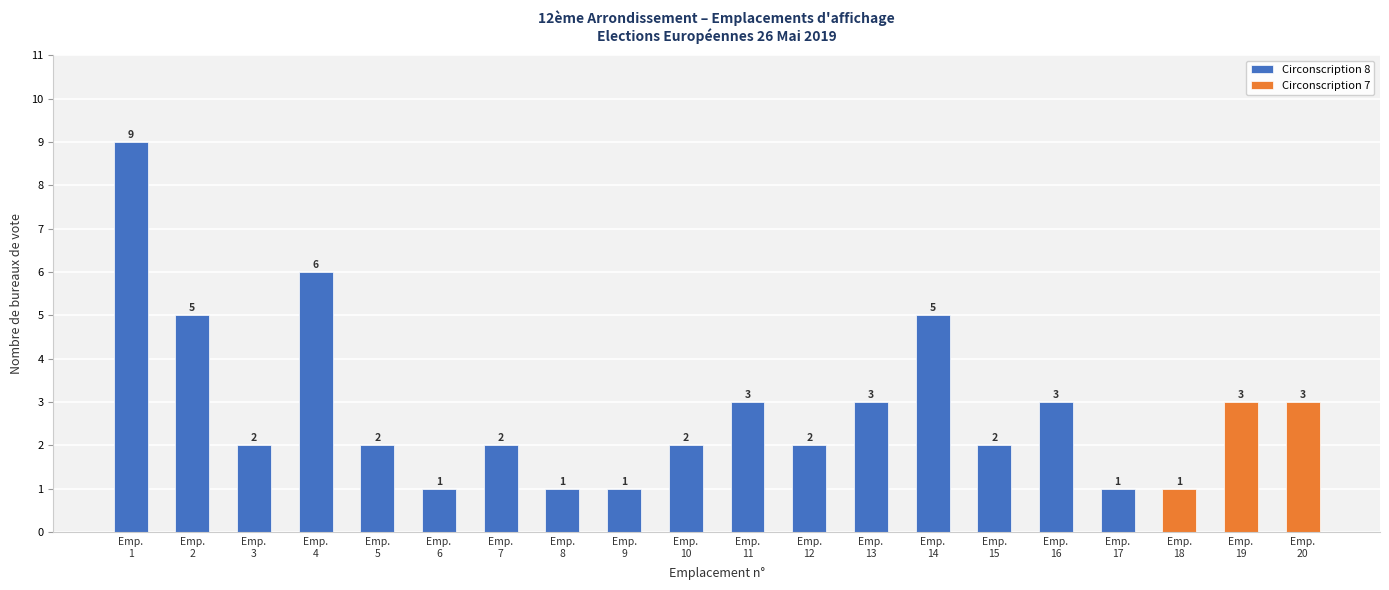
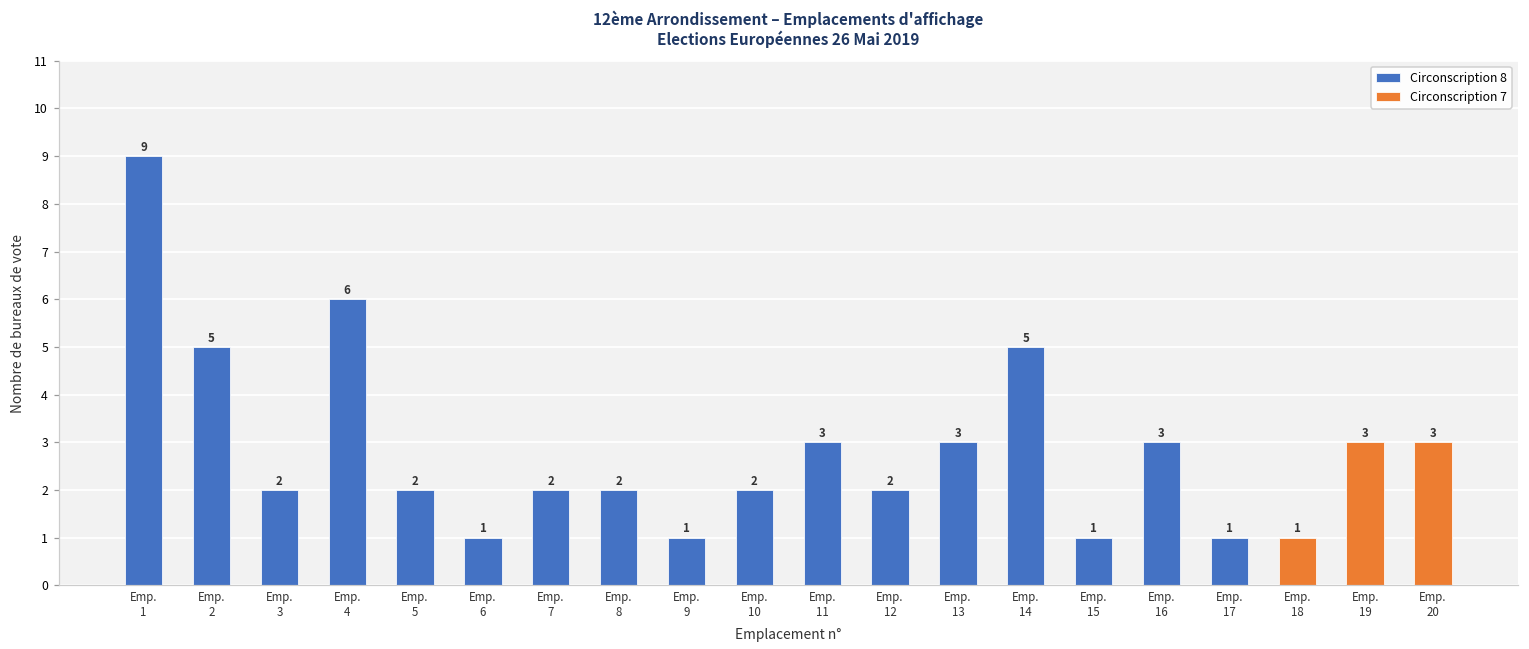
Circonscription 8, Emp. 8: 1 -> 2
Circonscription 8, Emp. 15: 2 -> 1
